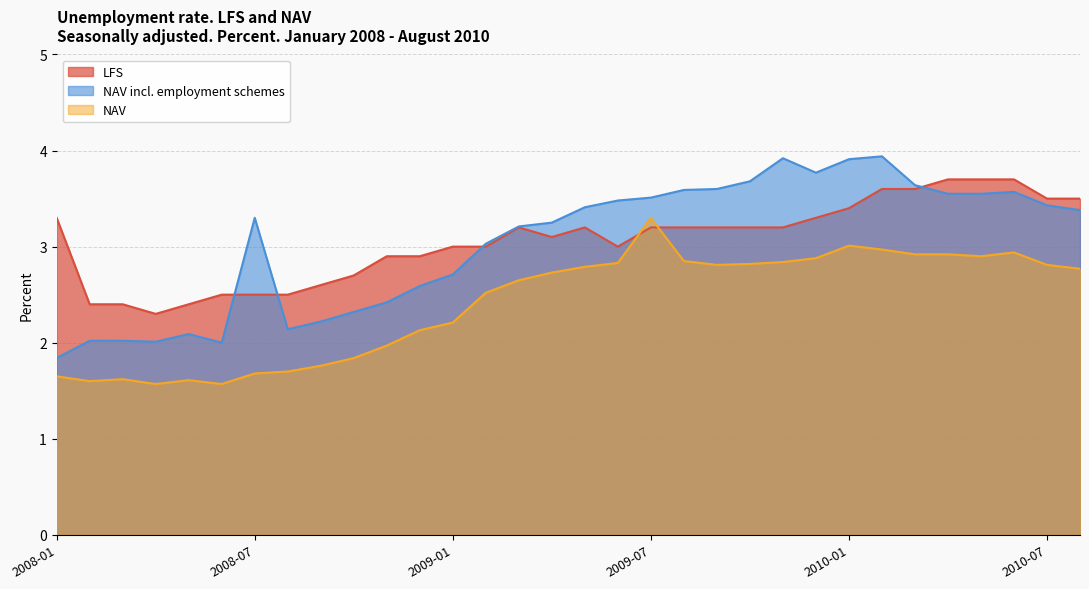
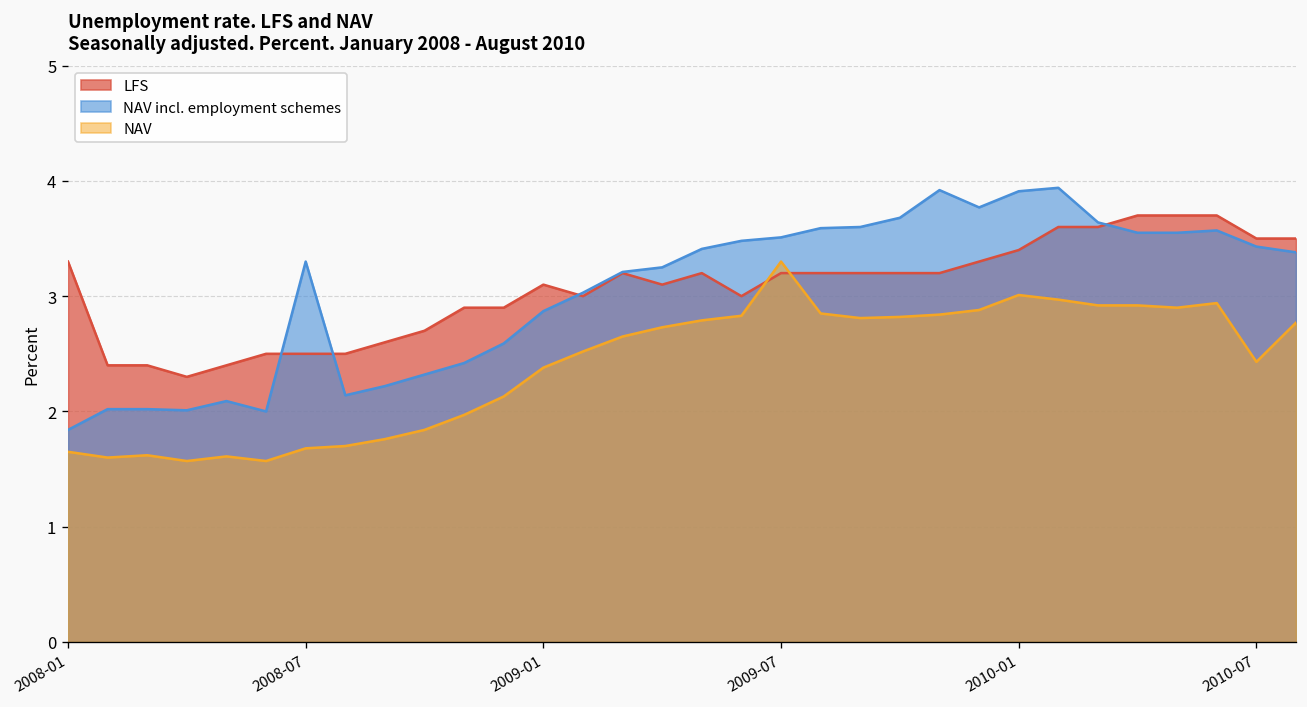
LFS, 2009-01: 3.0 -> 3.1
NAV incl. employment schemes, 2009-01: 2.7 -> 2.9
NAV, 2009-01: 2.2 -> 2.4
NAV, 2010-07: 2.8 -> 2.4
